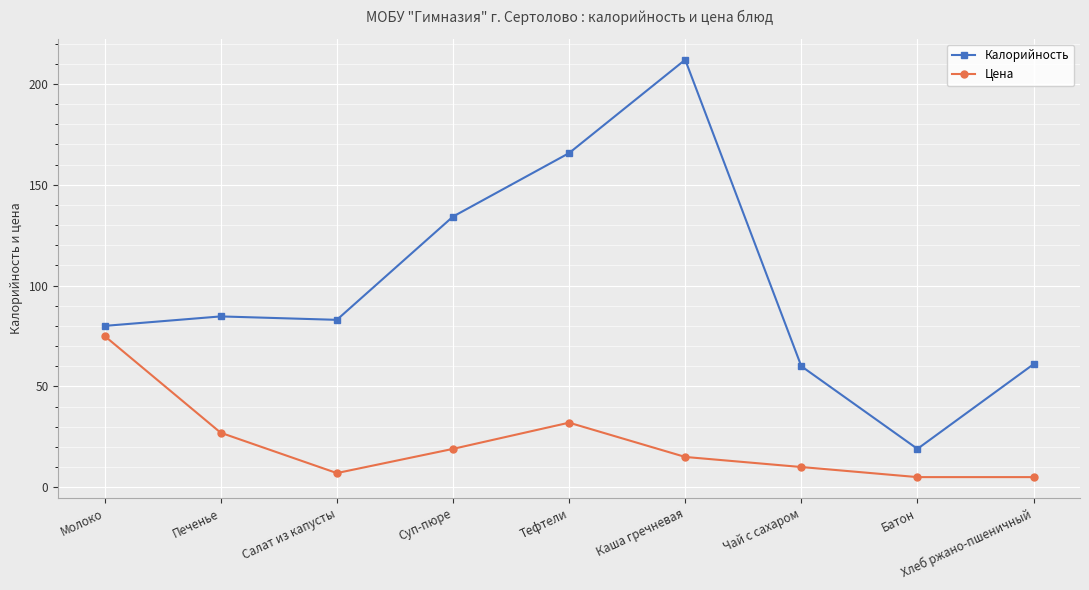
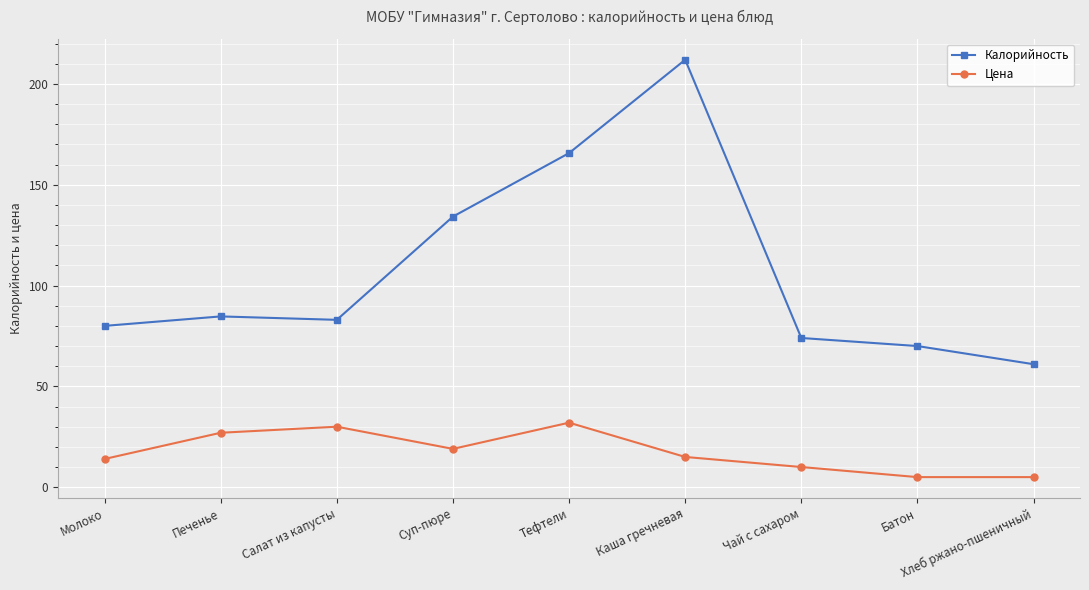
Цена, Молоко: 75 -> 14
Цена, Салат из капусты: 7 -> 30
Калорийность, Чай с сахаром: 60 -> 74
Калорийность, Батон: 19 -> 70
